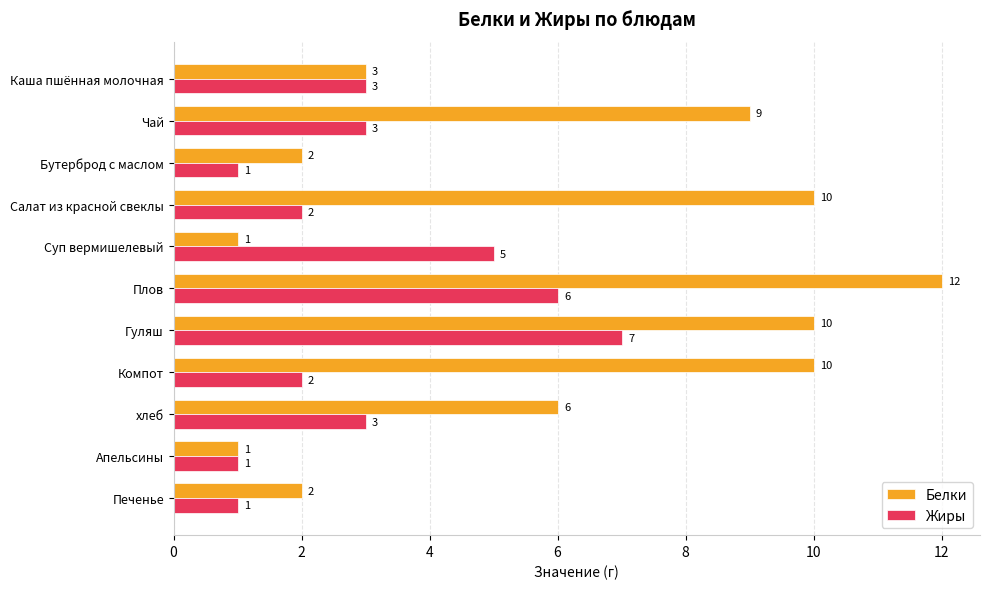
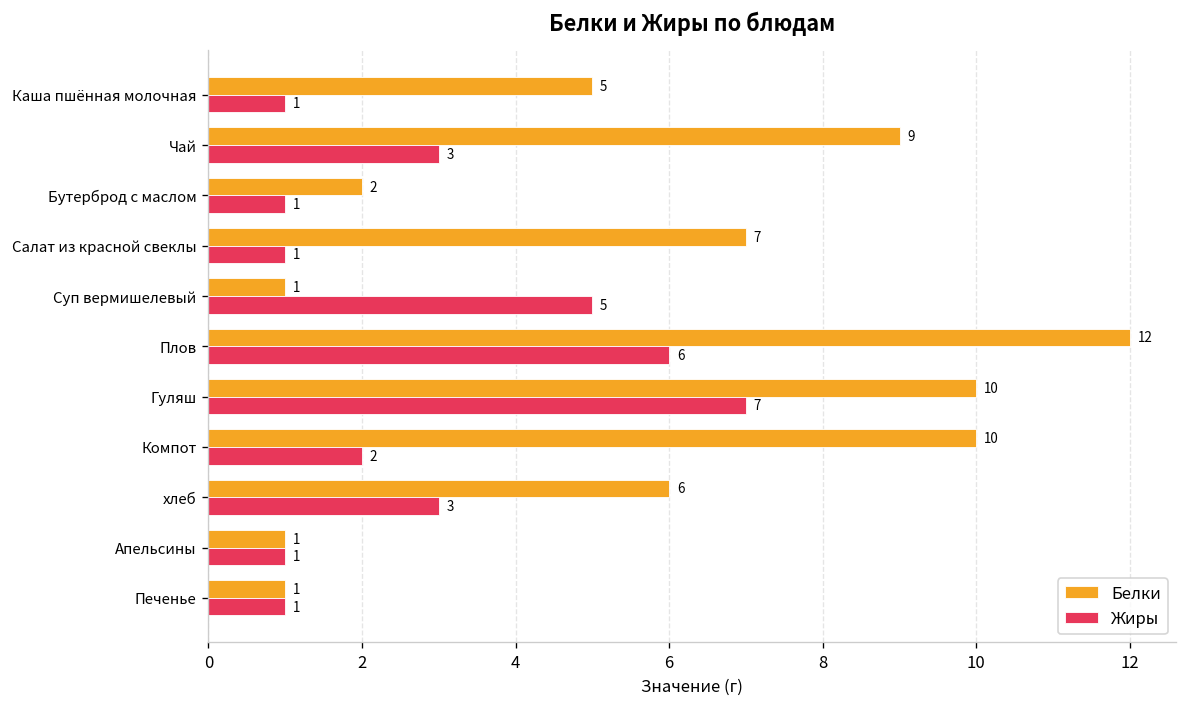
Белки, Каша пшённая молочная: 3 -> 5
Жиры, Каша пшённая молочная: 3 -> 1
Белки, Салат из красной свеклы: 10 -> 7
Жиры, Салат из красной свеклы: 2 -> 1
Белки, Печенье: 2 -> 1
